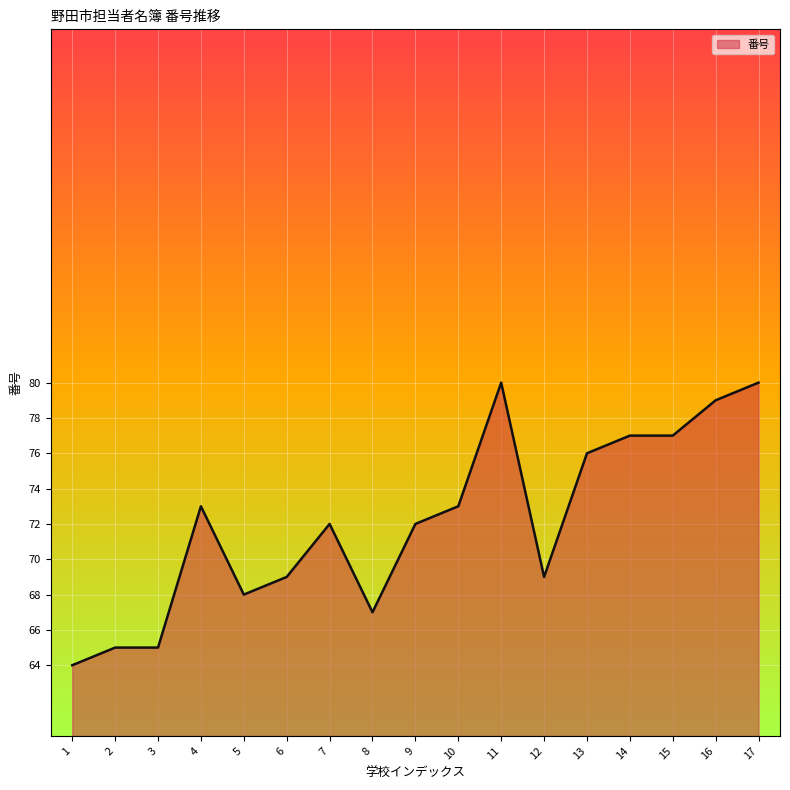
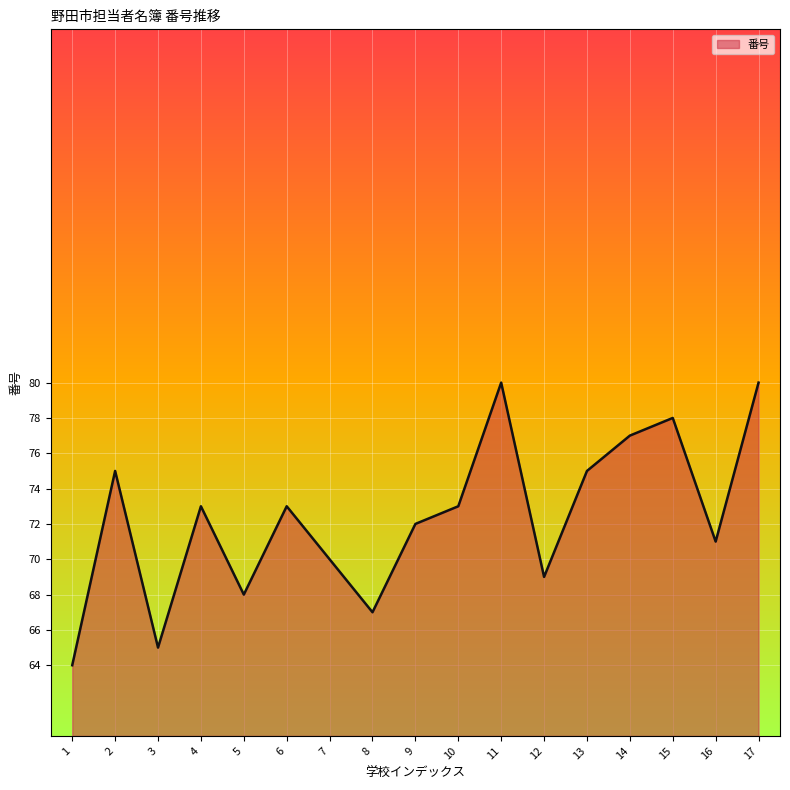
2: 65 -> 75
6: 69 -> 73
7: 72 -> 70
13: 76 -> 75
15: 77 -> 78
16: 79 -> 71
